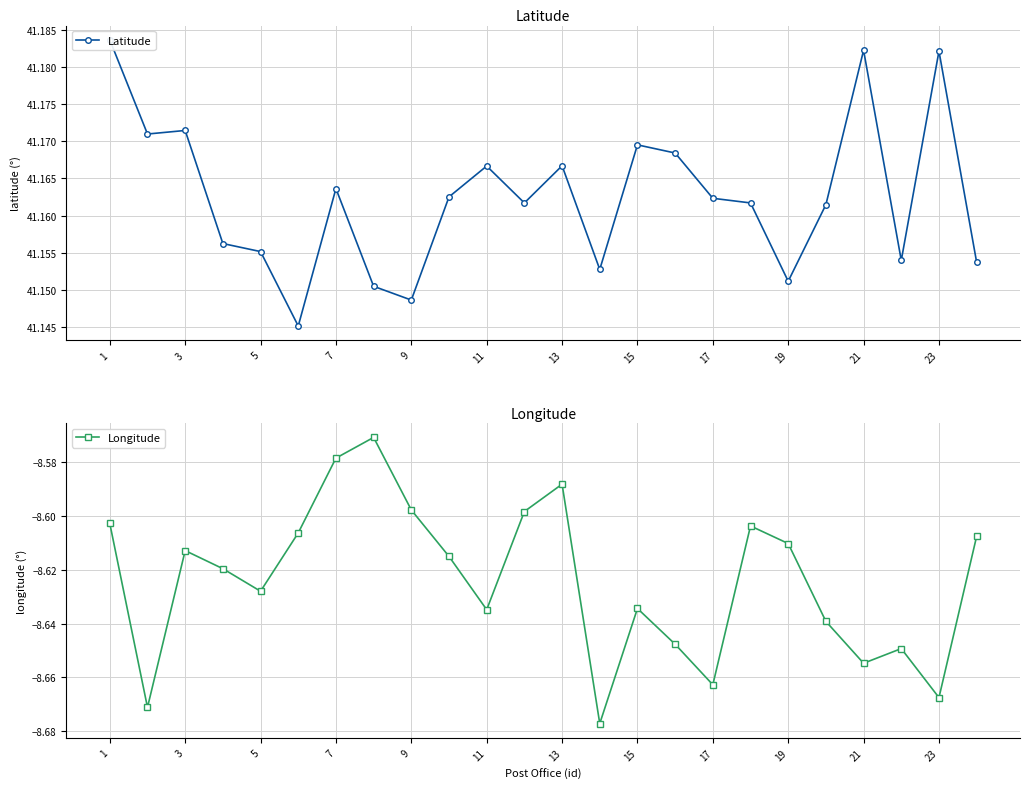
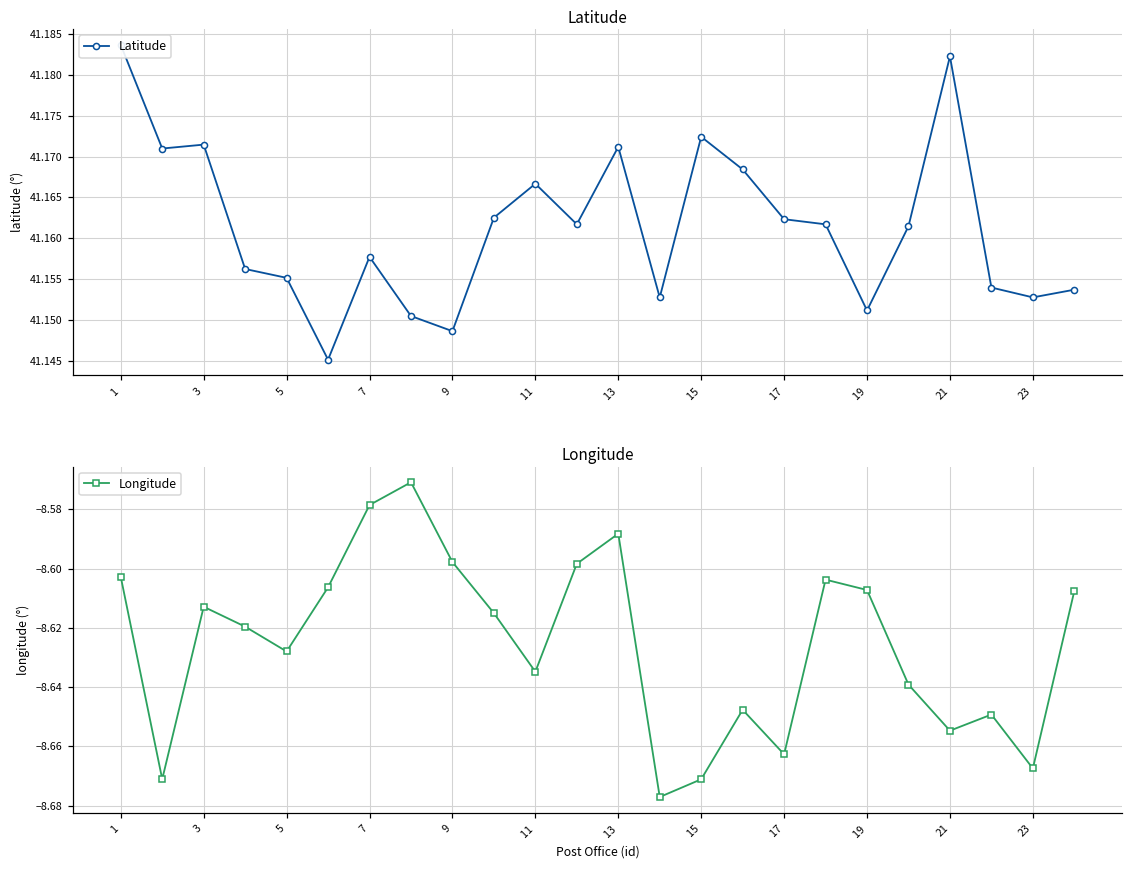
Latitude, 7: 41.164 -> 41.158
Latitude, 13: 41.167 -> 41.171
Latitude, 15: 41.170 -> 41.172
Latitude, 23: 41.182 -> 41.153
Longitude, 15: -8.634 -> -8.671
Longitude, 19: -8.610 -> -8.607
